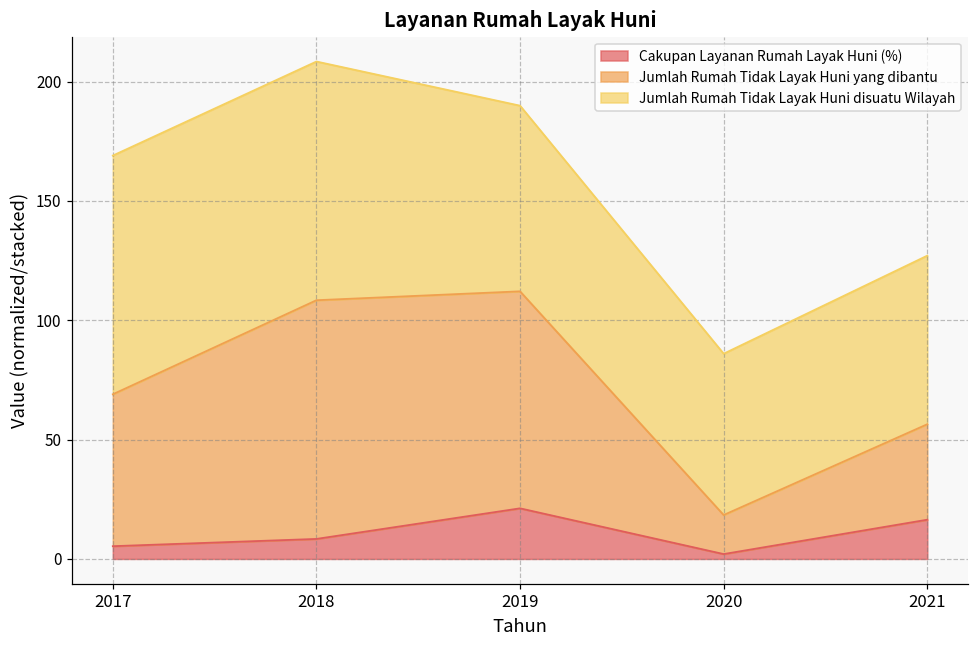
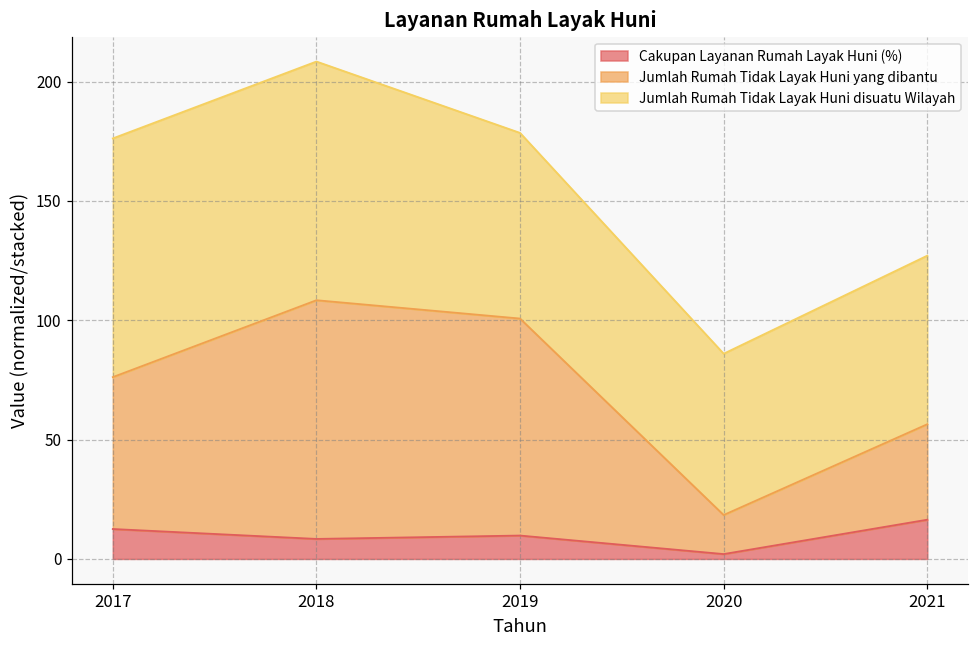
Cakupan Layanan Rumah Layak Huni (%), 2017: 5 -> 13
Cakupan Layanan Rumah Layak Huni (%), 2019: 21 -> 10
